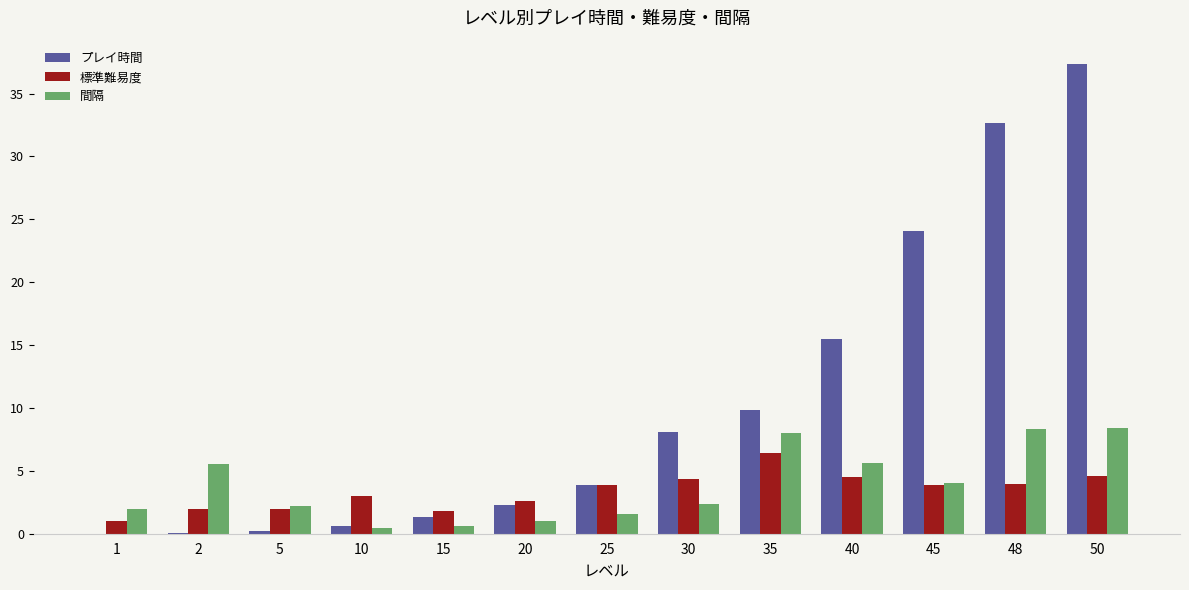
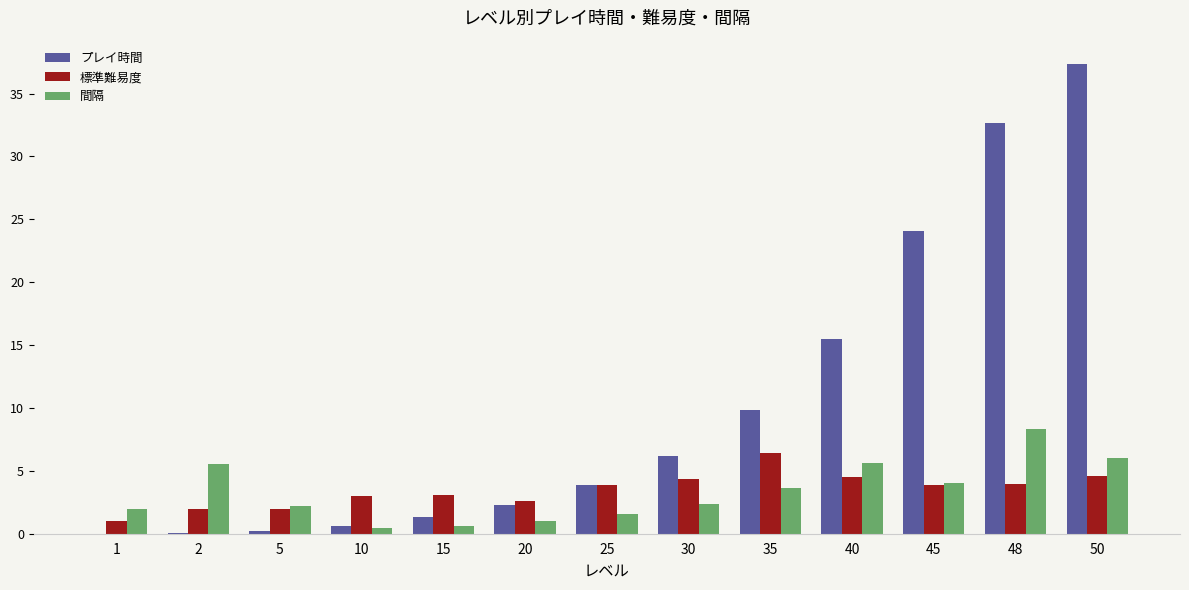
標準難易度, 15: 1.8 -> 3.1
プレイ時間, 30: 8.1 -> 6.2
間隔, 35: 8.0 -> 3.6
間隔, 50: 8.4 -> 6.0
